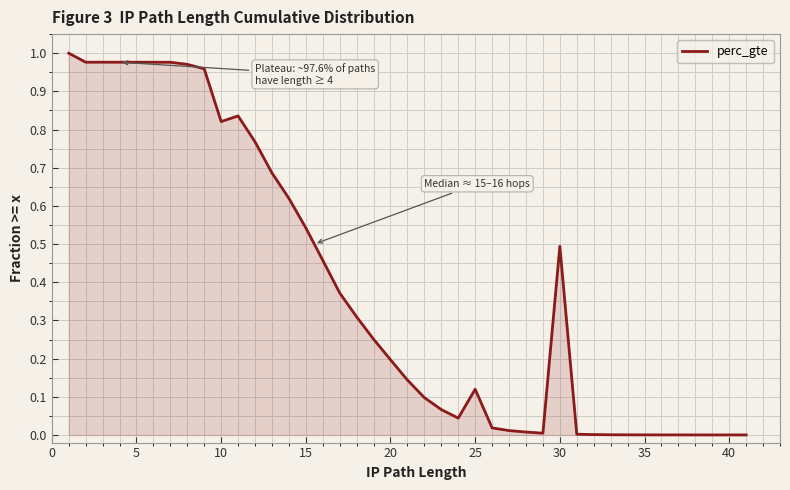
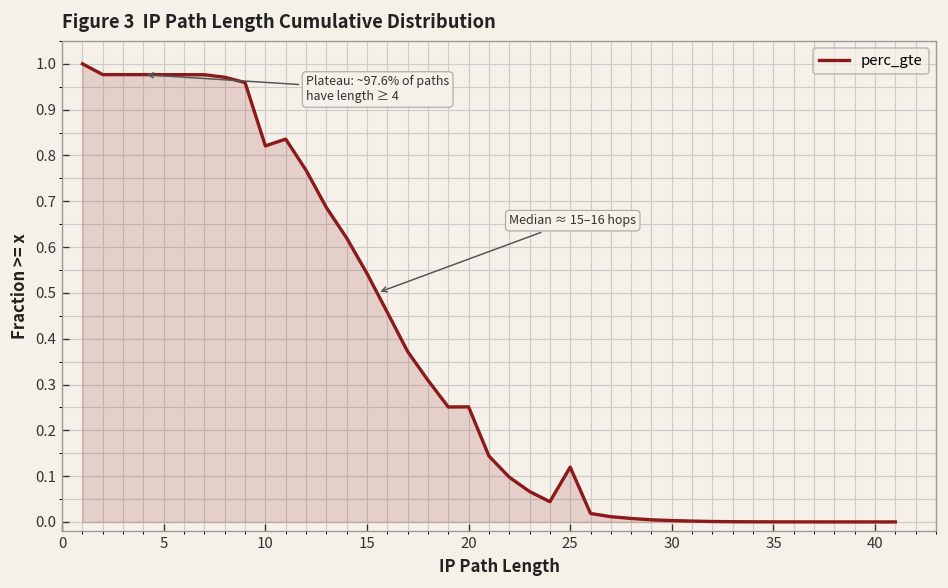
20: 0.20 -> 0.25
30: 0.49 -> 0.00
